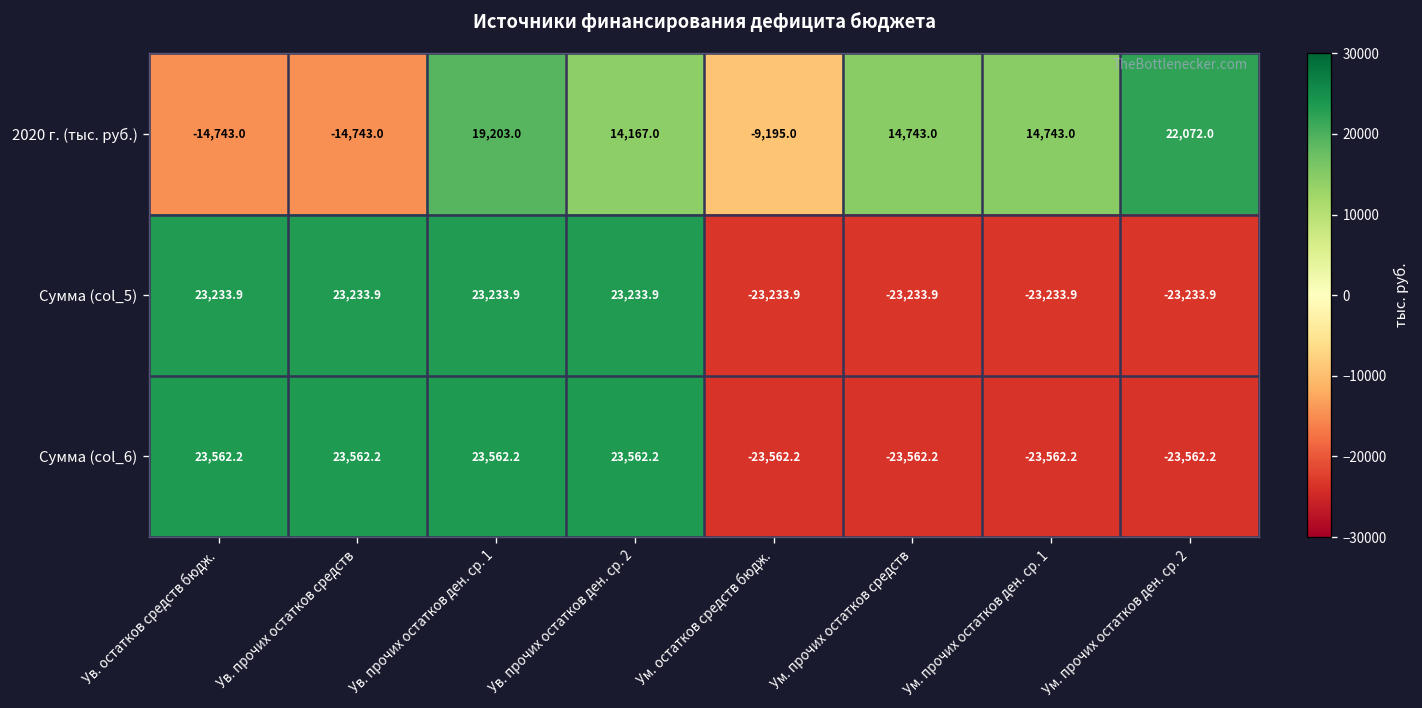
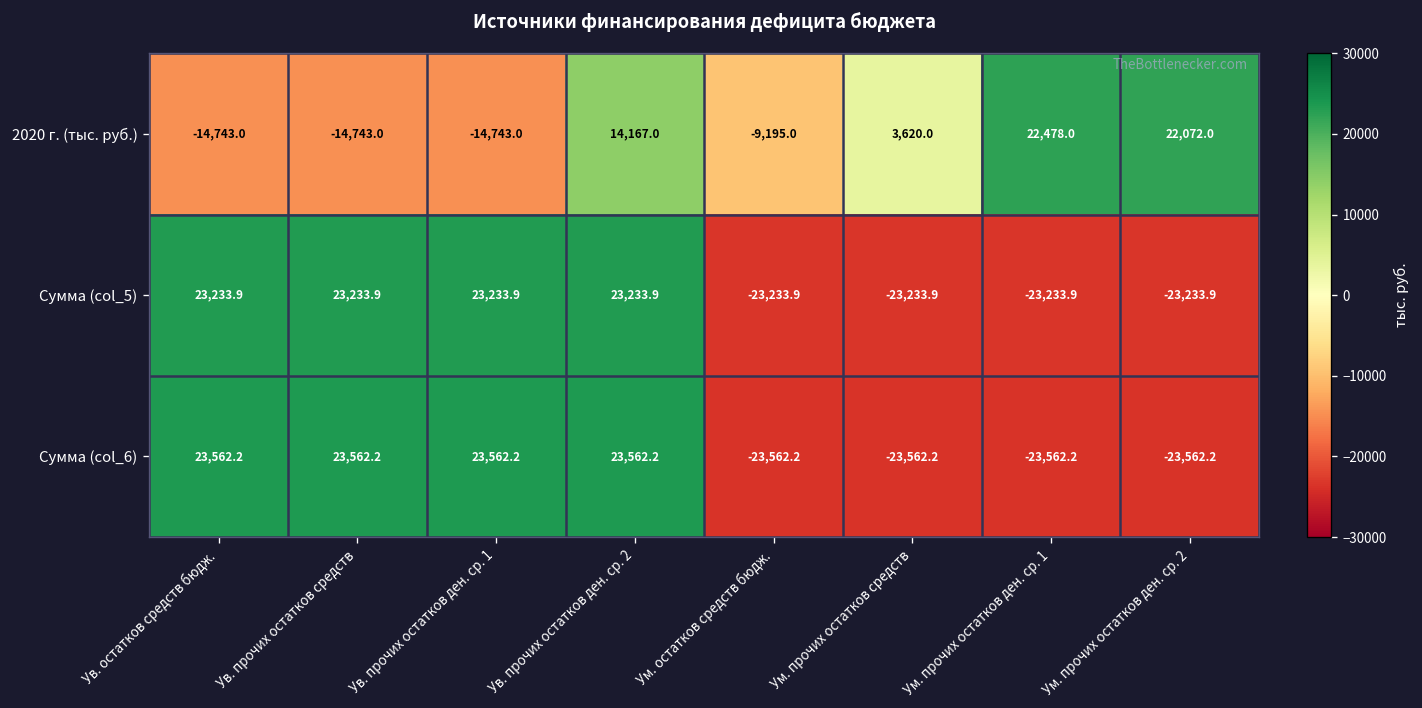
2020 г. (тыс. руб.), Ув. прочих остатков ден. ср. 1: 19,203.0 -> -14,743.0
2020 г. (тыс. руб.), Ум. прочих остатков средств: 14,743.0 -> 3,620.0
2020 г. (тыс. руб.), Ум. прочих остатков ден. ср. 1: 14,743.0 -> 22,478.0
